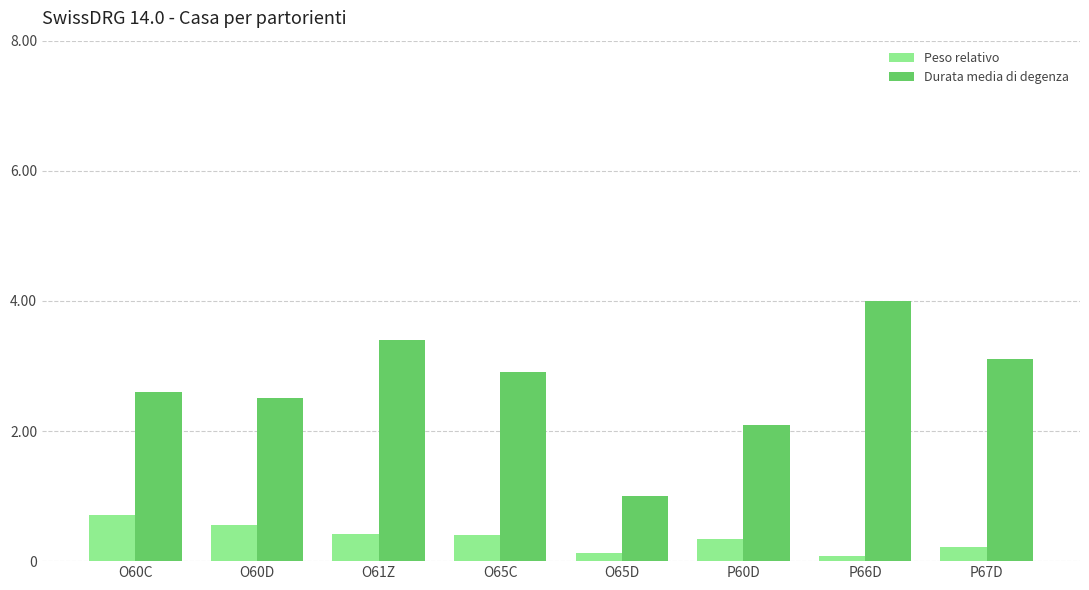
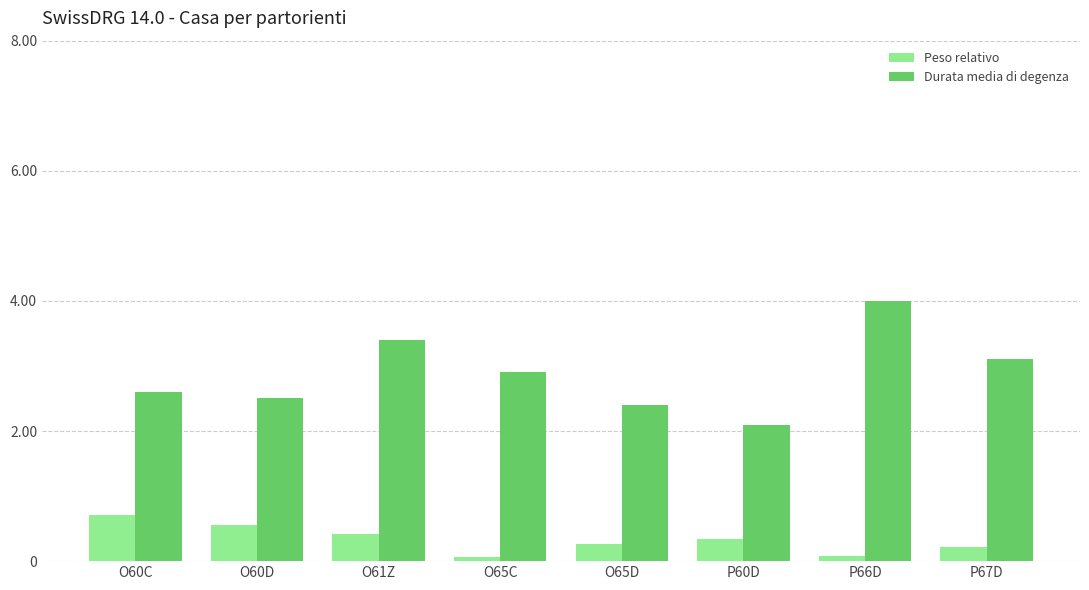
Peso relativo, O65C: 0.4 -> 0.1
Peso relativo, O65D: 0.1 -> 0.3
Durata media di degenza, O65D: 1.0 -> 2.4
